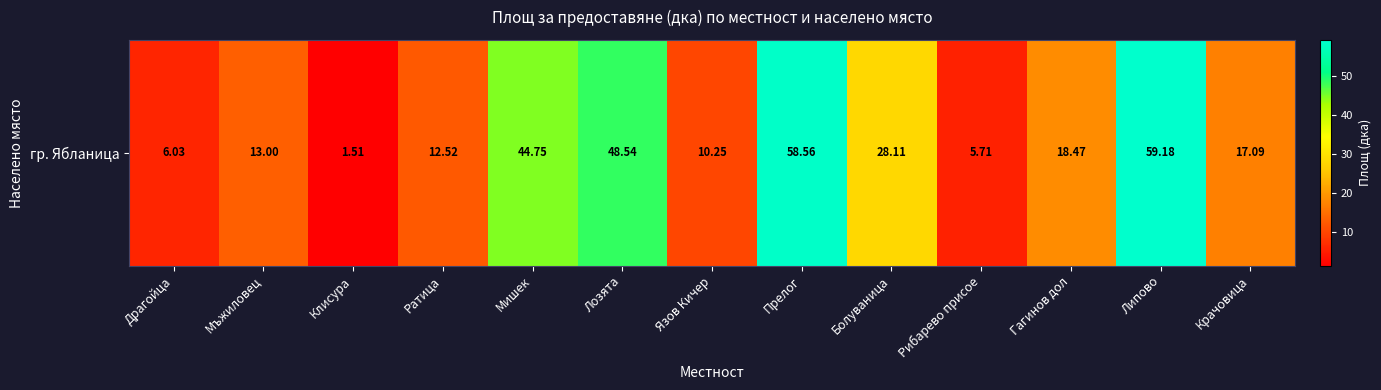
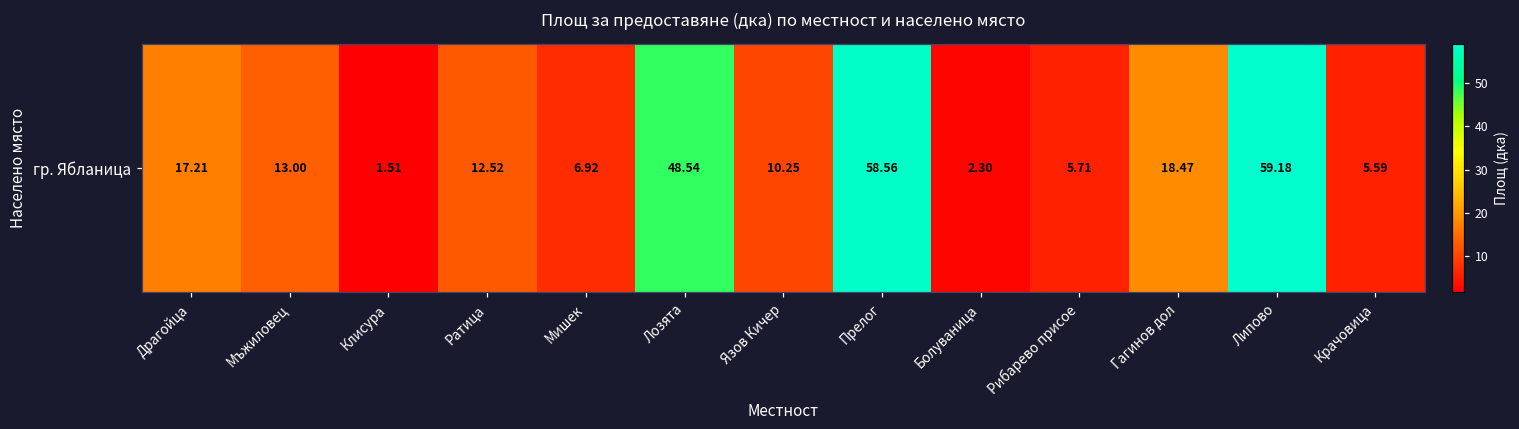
гр. Ябланица, Драгойца: 6.03 -> 17.21
гр. Ябланица, Мишек: 44.75 -> 6.92
гр. Ябланица, Болуваница: 28.11 -> 2.30
гр. Ябланица, Крачовица: 17.09 -> 5.59
